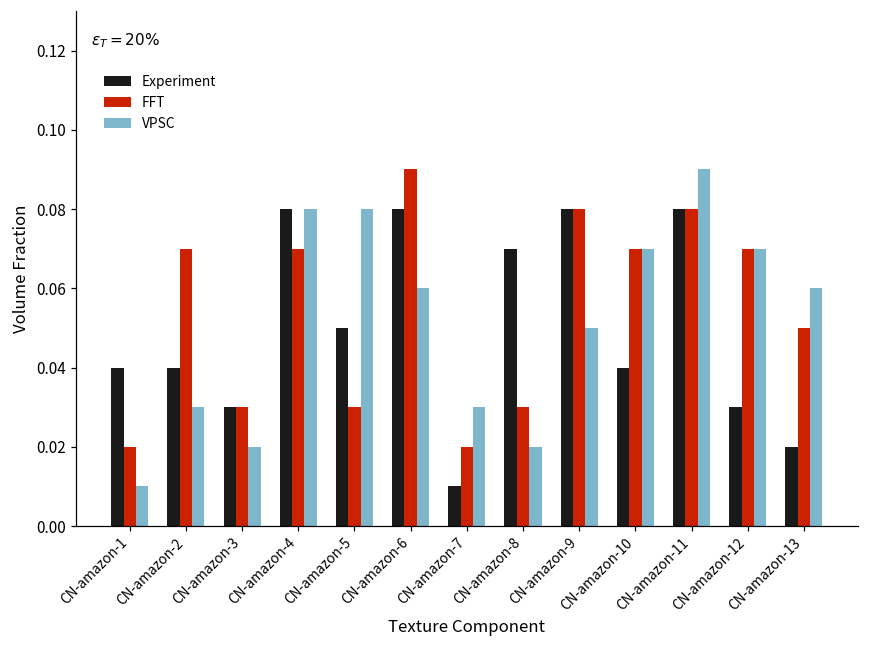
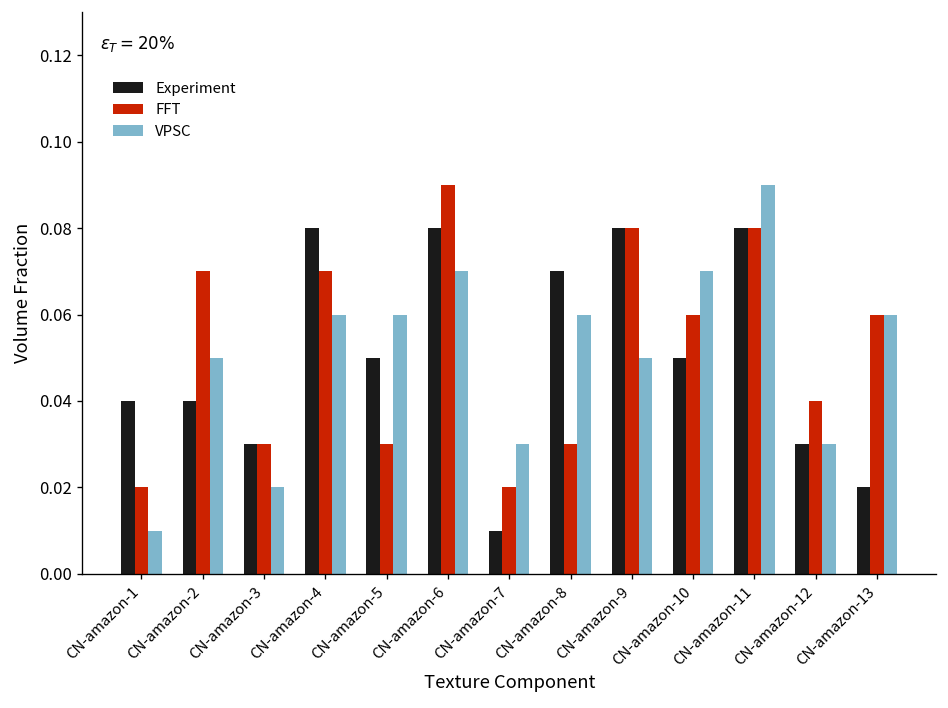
VPSC, CN-amazon-2: 0.030 -> 0.050
VPSC, CN-amazon-4: 0.080 -> 0.060
VPSC, CN-amazon-5: 0.080 -> 0.060
VPSC, CN-amazon-6: 0.060 -> 0.070
VPSC, CN-amazon-8: 0.020 -> 0.060
Experiment, CN-amazon-10: 0.040 -> 0.050
FFT, CN-amazon-10: 0.070 -> 0.060
FFT, CN-amazon-12: 0.070 -> 0.040
VPSC, CN-amazon-12: 0.070 -> 0.030
FFT, CN-amazon-13: 0.050 -> 0.060
